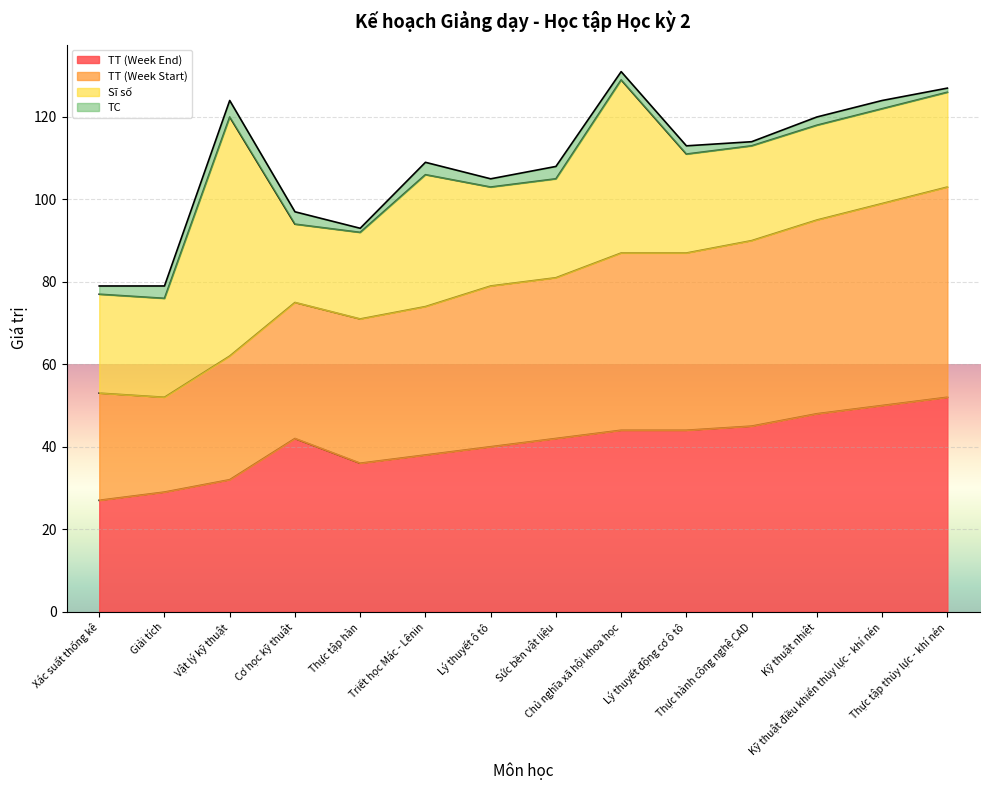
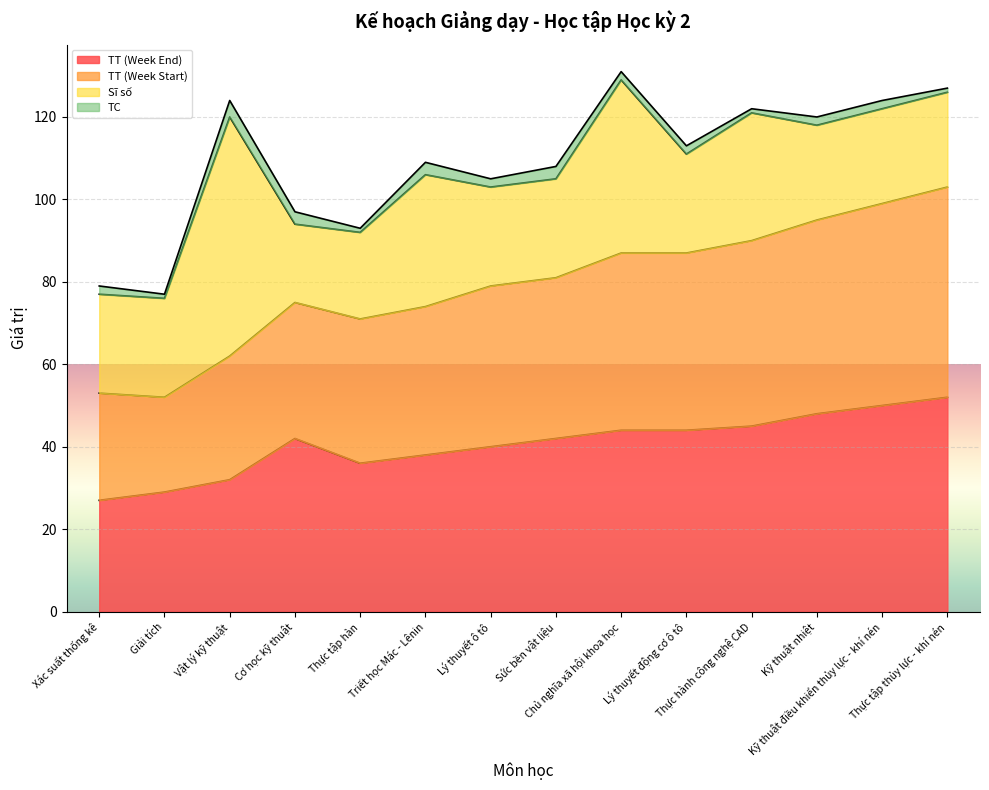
TC, Giải tích: 3 -> 1
Sĩ số, Thực hành công nghệ CAD: 23 -> 31
